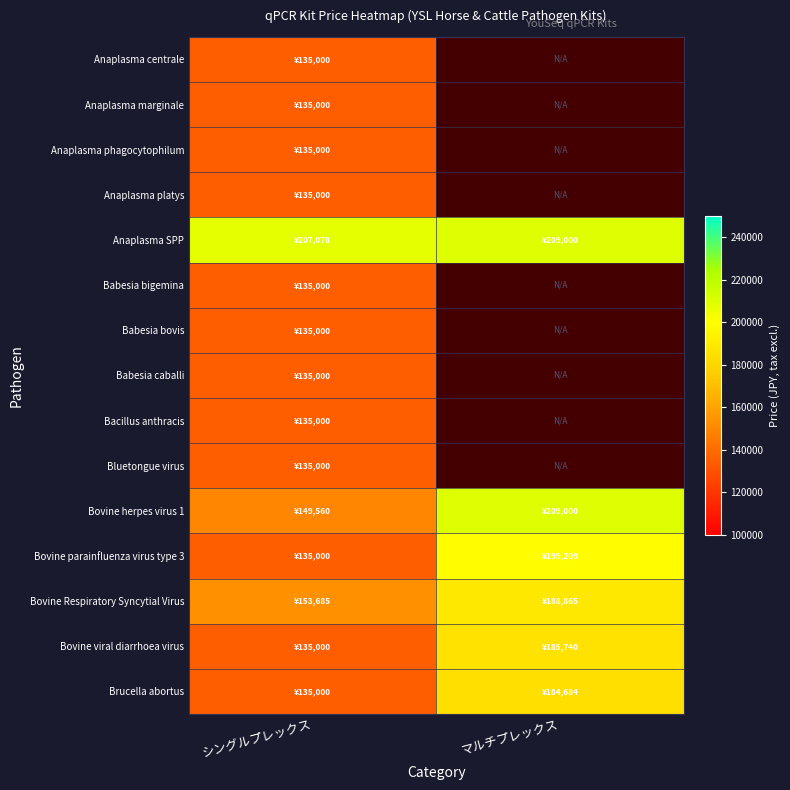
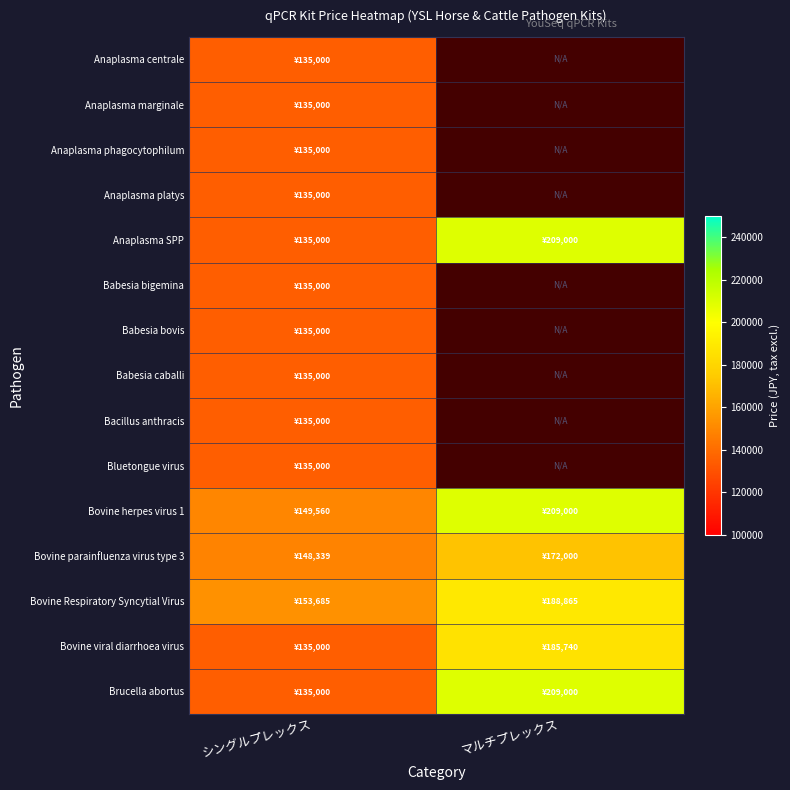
Anaplasma SPP, シングルプレックス: ¥207,078 -> ¥135,000
Bovine parainfluenza virus type 3, シングルプレックス: ¥135,000 -> ¥148,339
Bovine parainfluenza virus type 3, マルチプレックス: ¥199,209 -> ¥172,000
Brucella abortus, マルチプレックス: ¥184,684 -> ¥209,000
